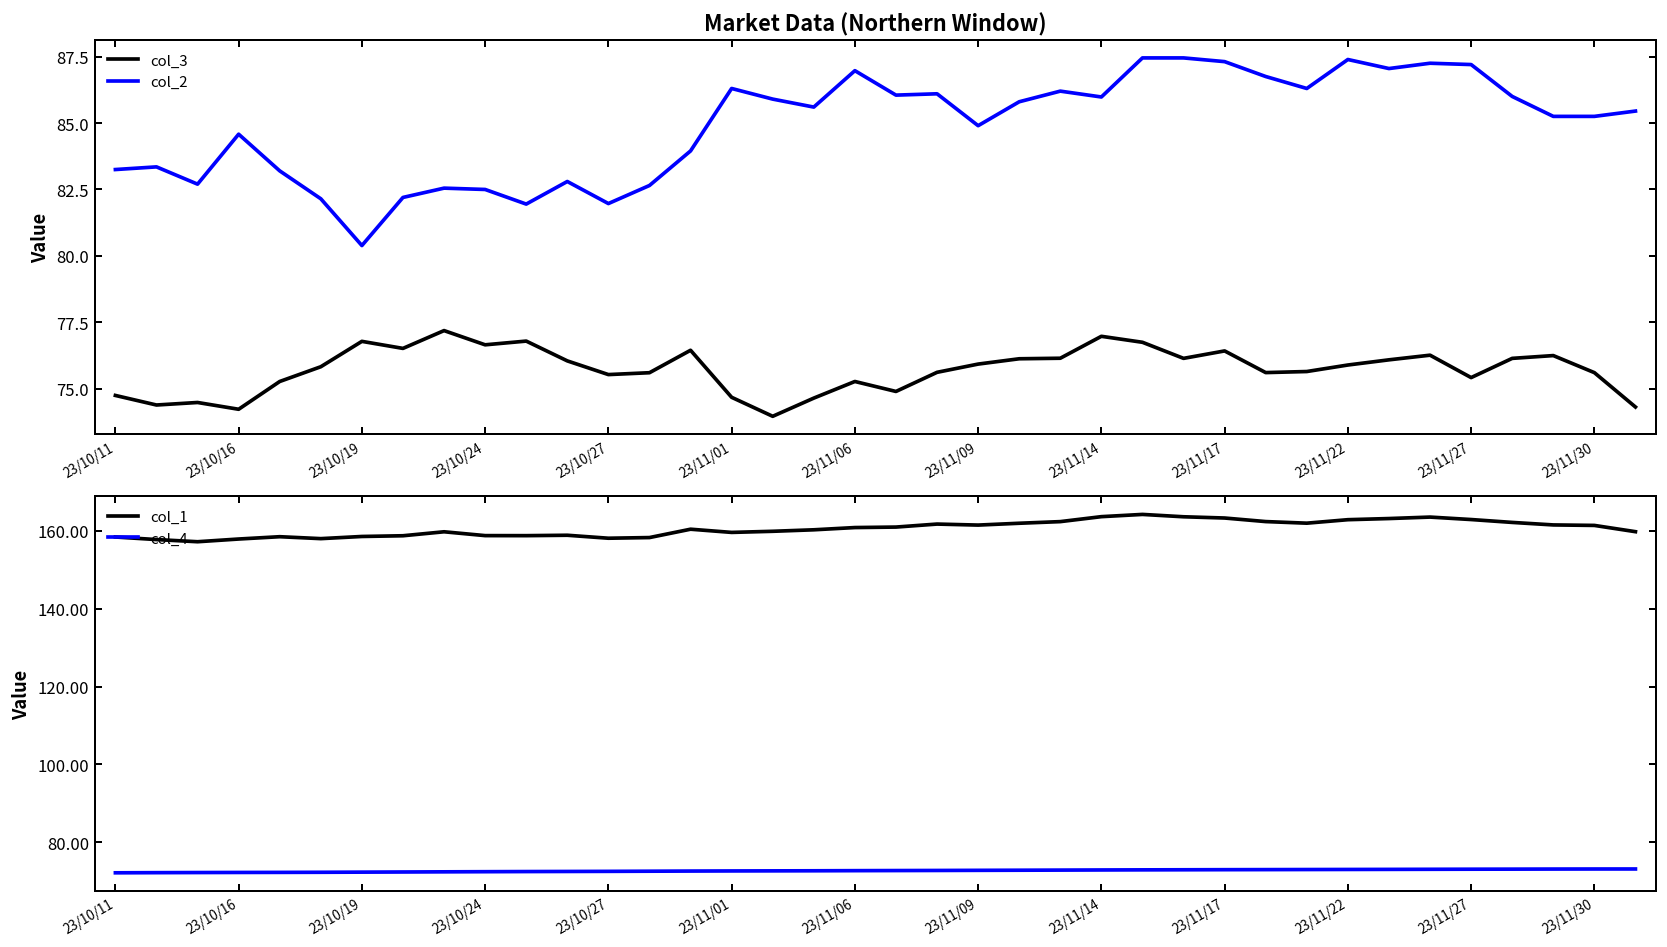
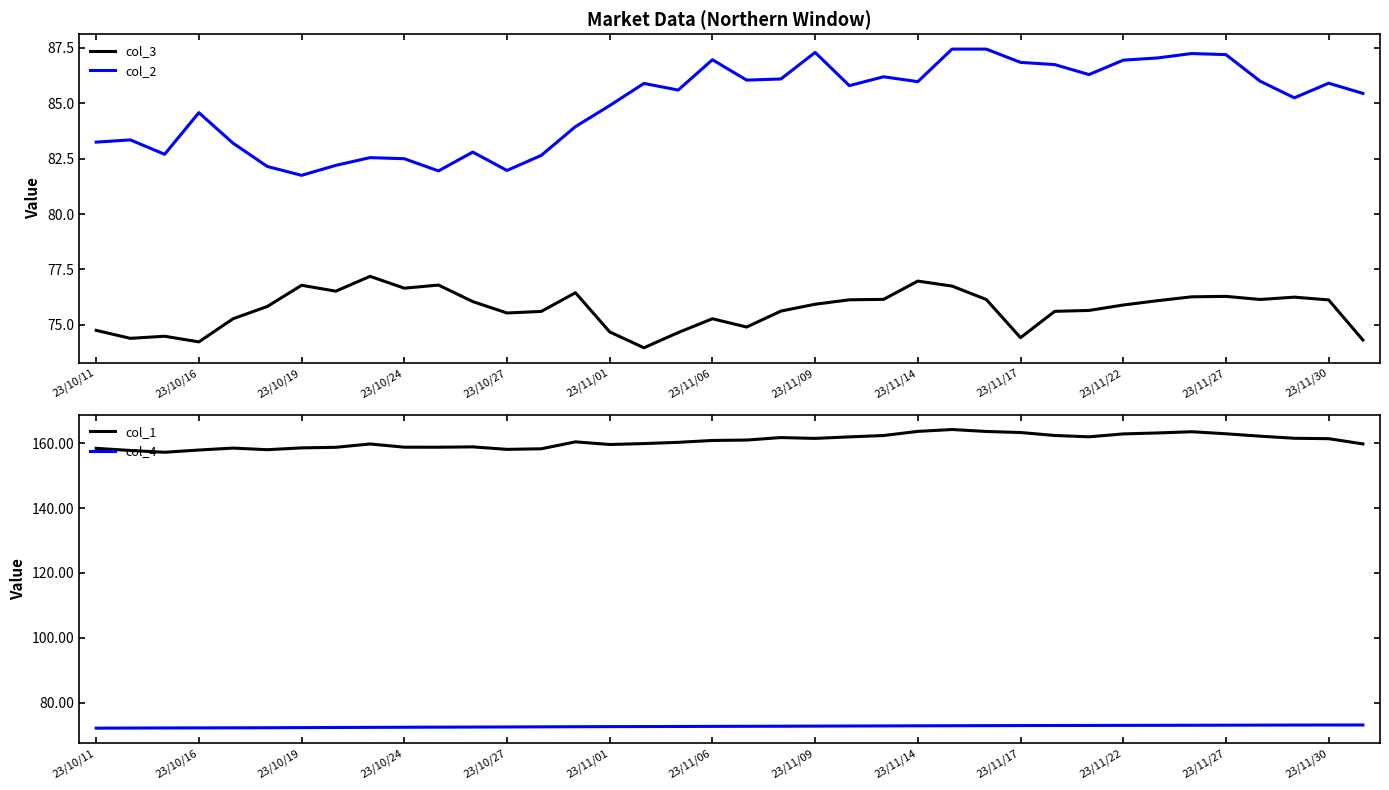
Market Data (Northern Window), col_2, 23/10/19: 80.4 -> 81.8
Market Data (Northern Window), col_2, 23/11/01: 86.3 -> 84.9
Market Data (Northern Window), col_2, 23/11/09: 84.9 -> 87.3
Market Data (Northern Window), col_3, 23/11/17: 76.4 -> 74.4
Market Data (Northern Window), col_2, 23/11/17: 87.3 -> 86.9
Market Data (Northern Window), col_2, 23/11/22: 87.4 -> 87.0
Market Data (Northern Window), col_3, 23/11/27: 75.4 -> 76.3
Market Data (Northern Window), col_3, 23/11/30: 75.6 -> 76.1
Market Data (Northern Window), col_2, 23/11/30: 85.3 -> 85.9
